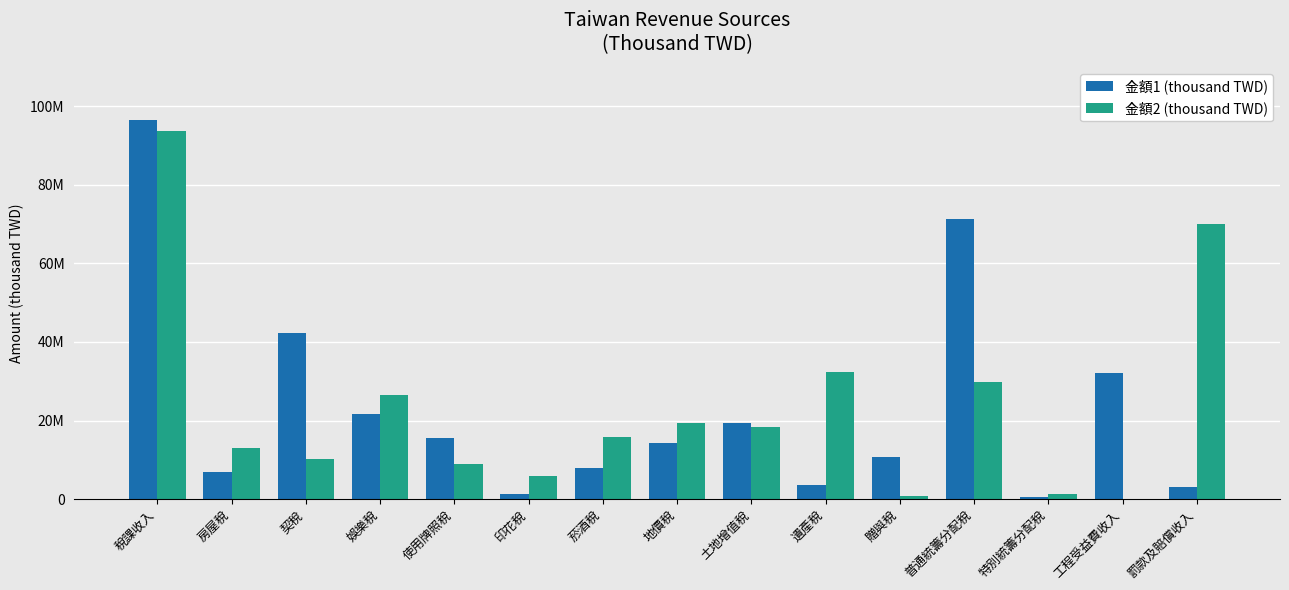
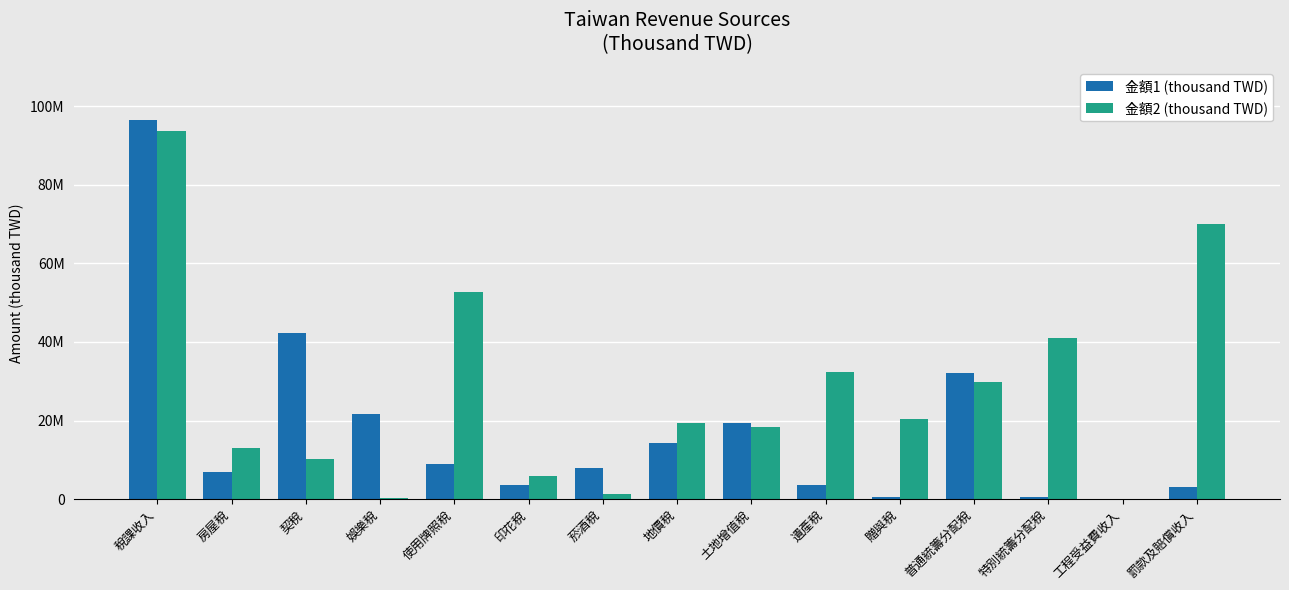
金額2 (thousand TWD), 娛樂稅: 26000000 -> 0
金額1 (thousand TWD), 使用牌照稅: 16000000 -> 9000000
金額2 (thousand TWD), 使用牌照稅: 9000000 -> 53000000
金額1 (thousand TWD), 印花稅: 1000000 -> 4000000
金額2 (thousand TWD), 菸酒稅: 16000000 -> 1000000
金額1 (thousand TWD), 贈與稅: 11000000 -> 1000000
金額2 (thousand TWD), 贈與稅: 1000000 -> 20000000
金額1 (thousand TWD), 普通統籌分配稅: 71000000 -> 32000000
金額2 (thousand TWD), 特別統籌分配稅: 1000000 -> 41000000
金額1 (thousand TWD), 工程受益費收入: 32000000 -> 0
